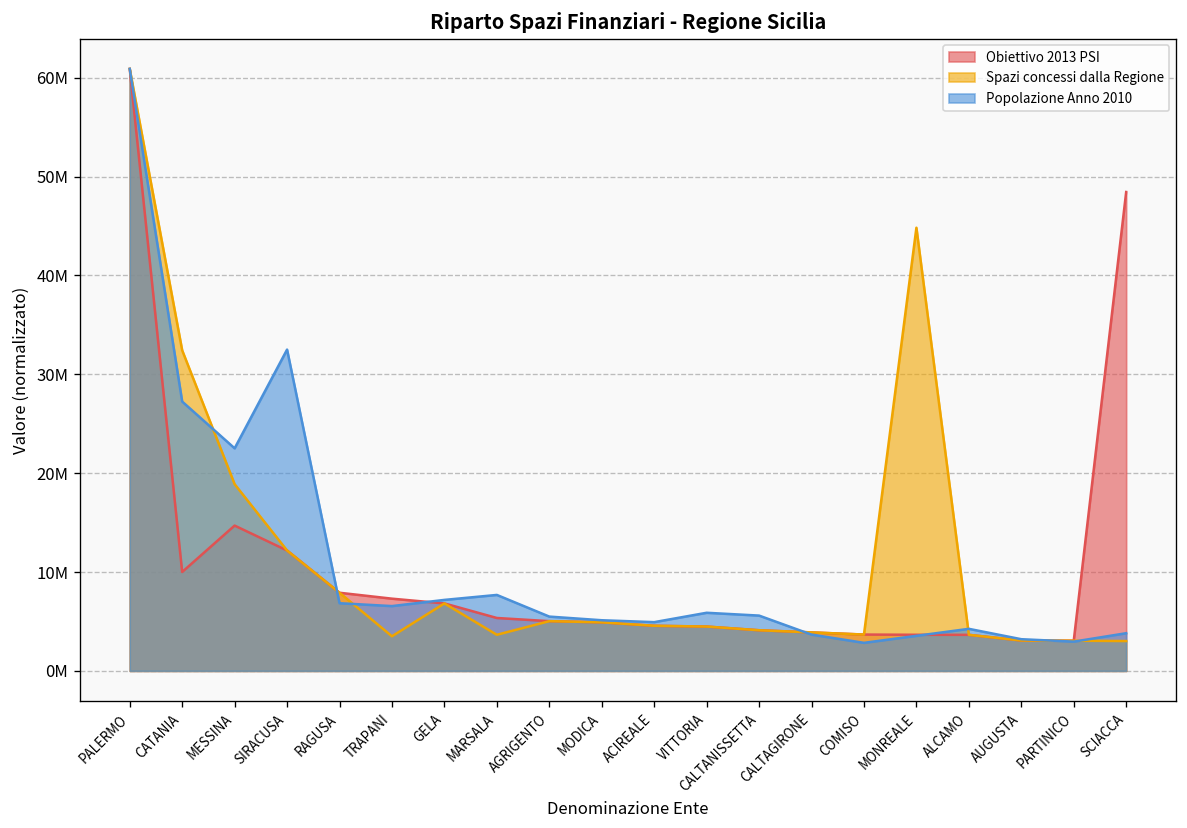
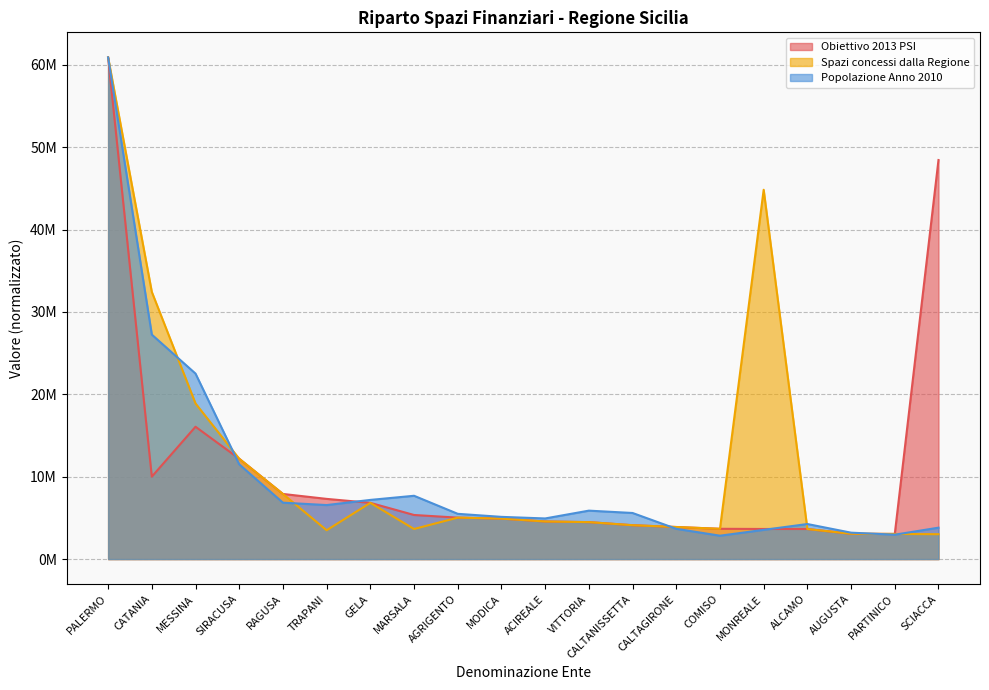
Obiettivo 2013 PSI, MESSINA: 15000000 -> 16000000
Popolazione Anno 2010, SIRACUSA: 33000000 -> 11000000
